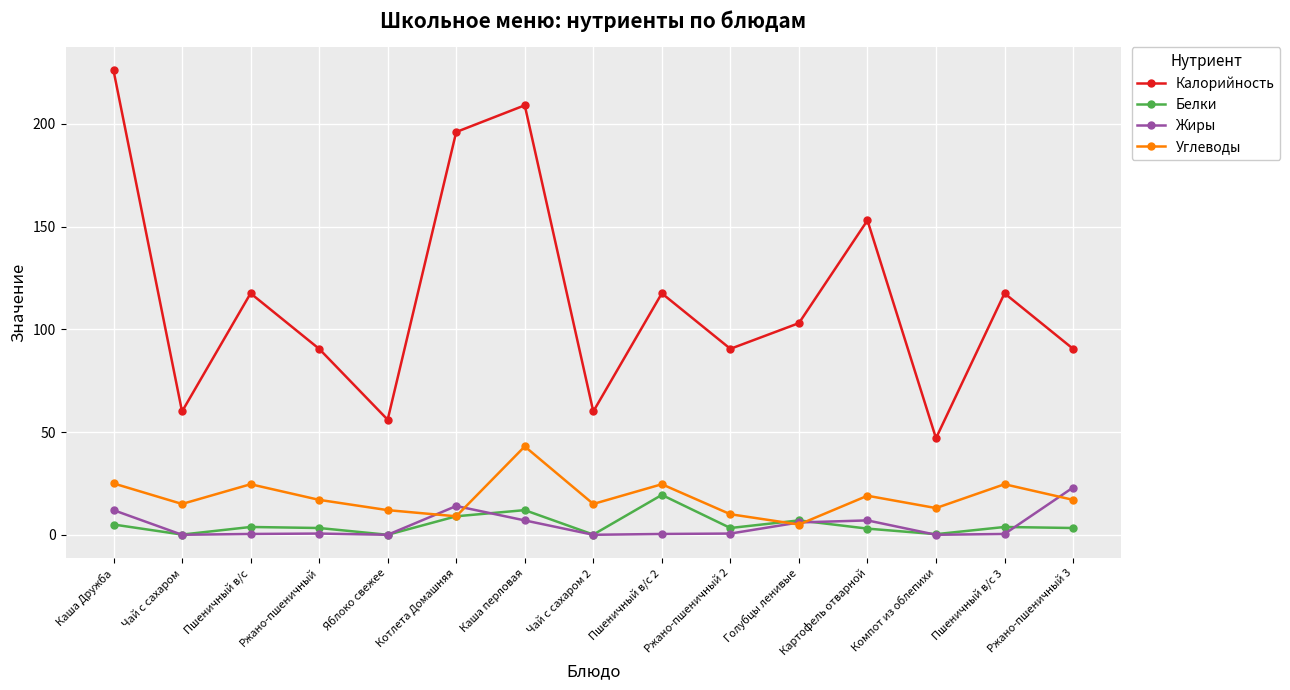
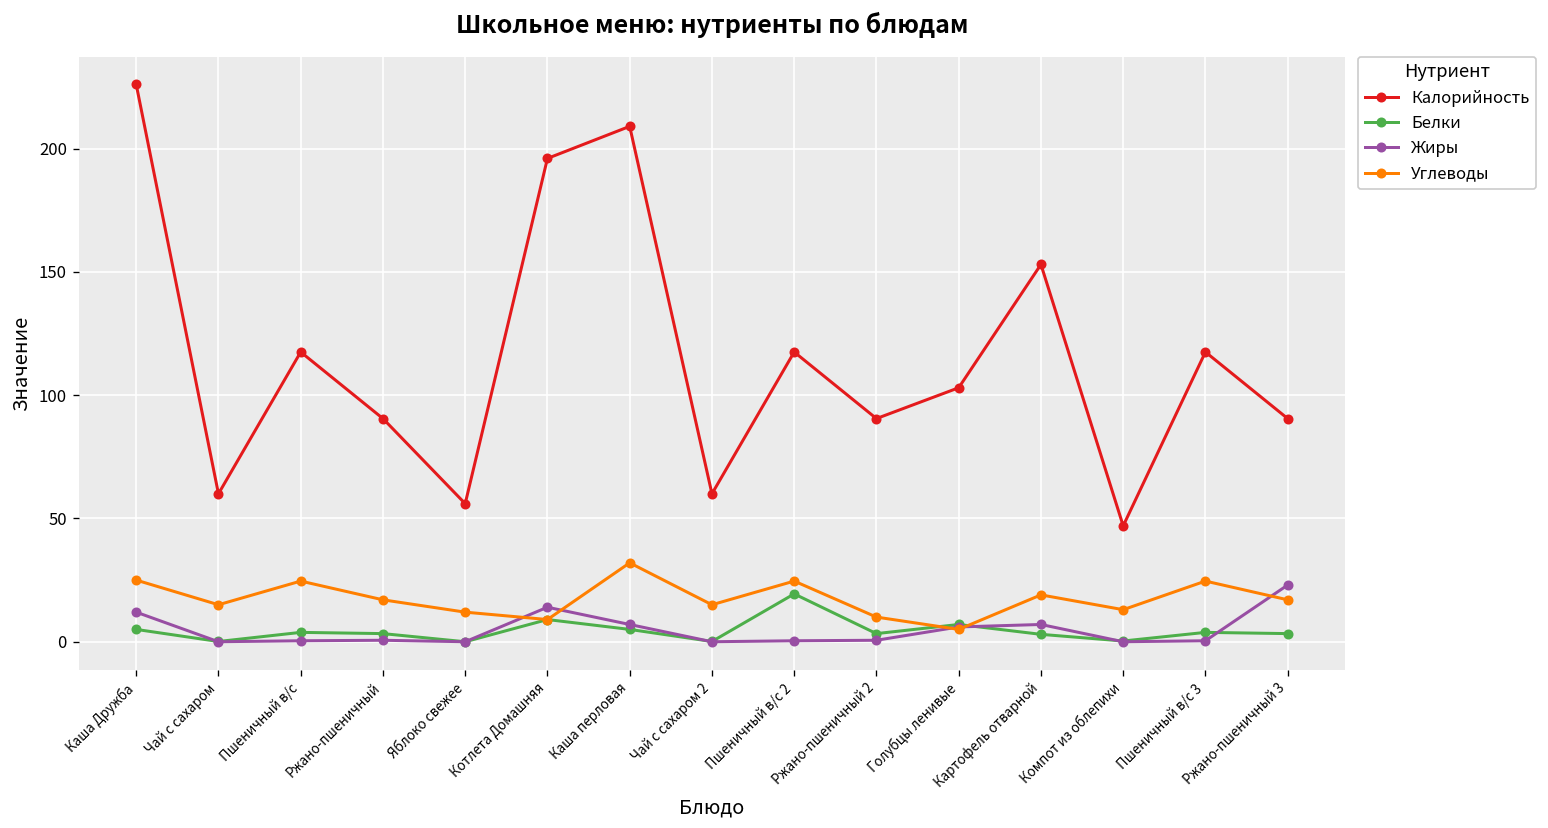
Белки, Каша перловая: 12 -> 5
Углеводы, Каша перловая: 43 -> 32
